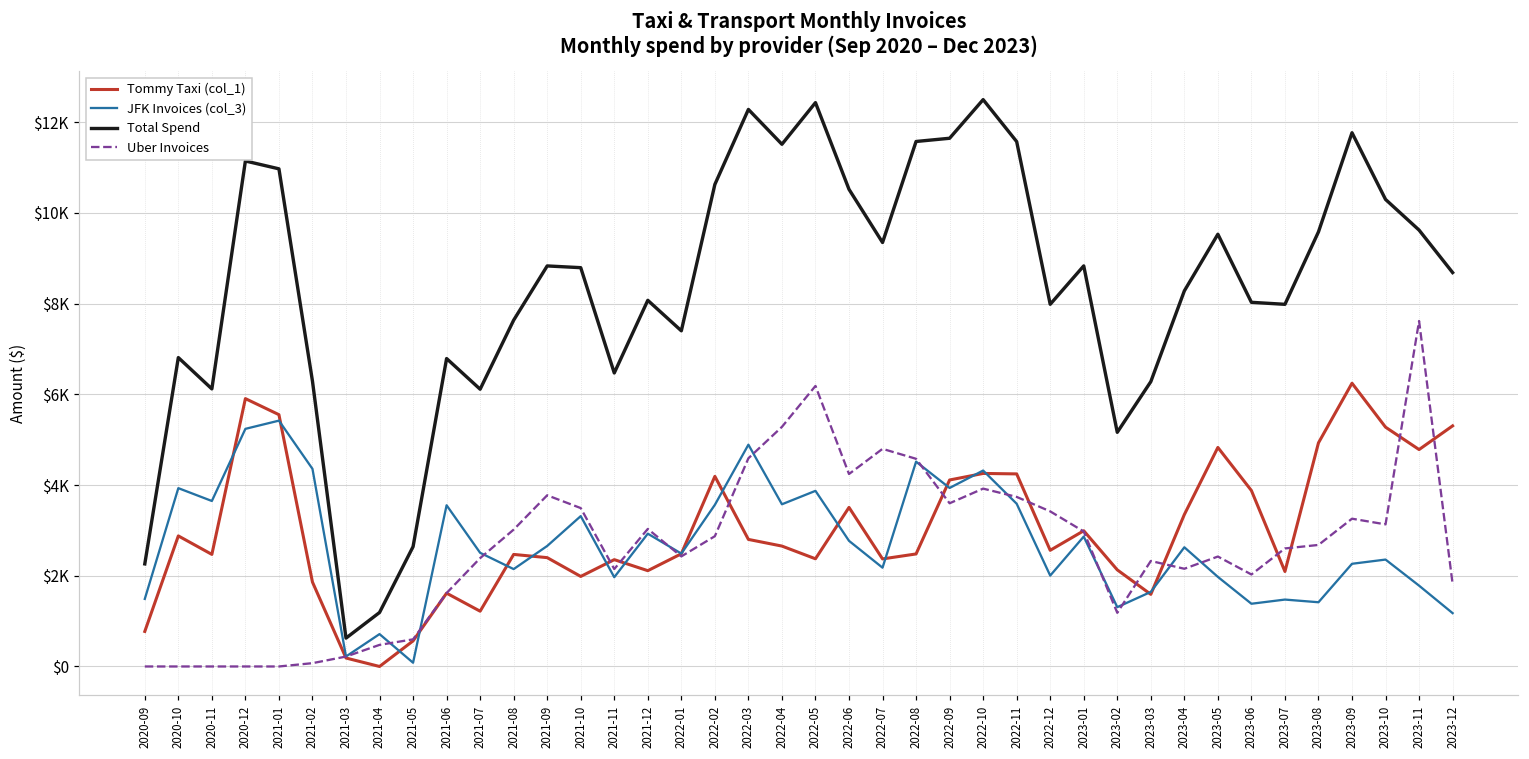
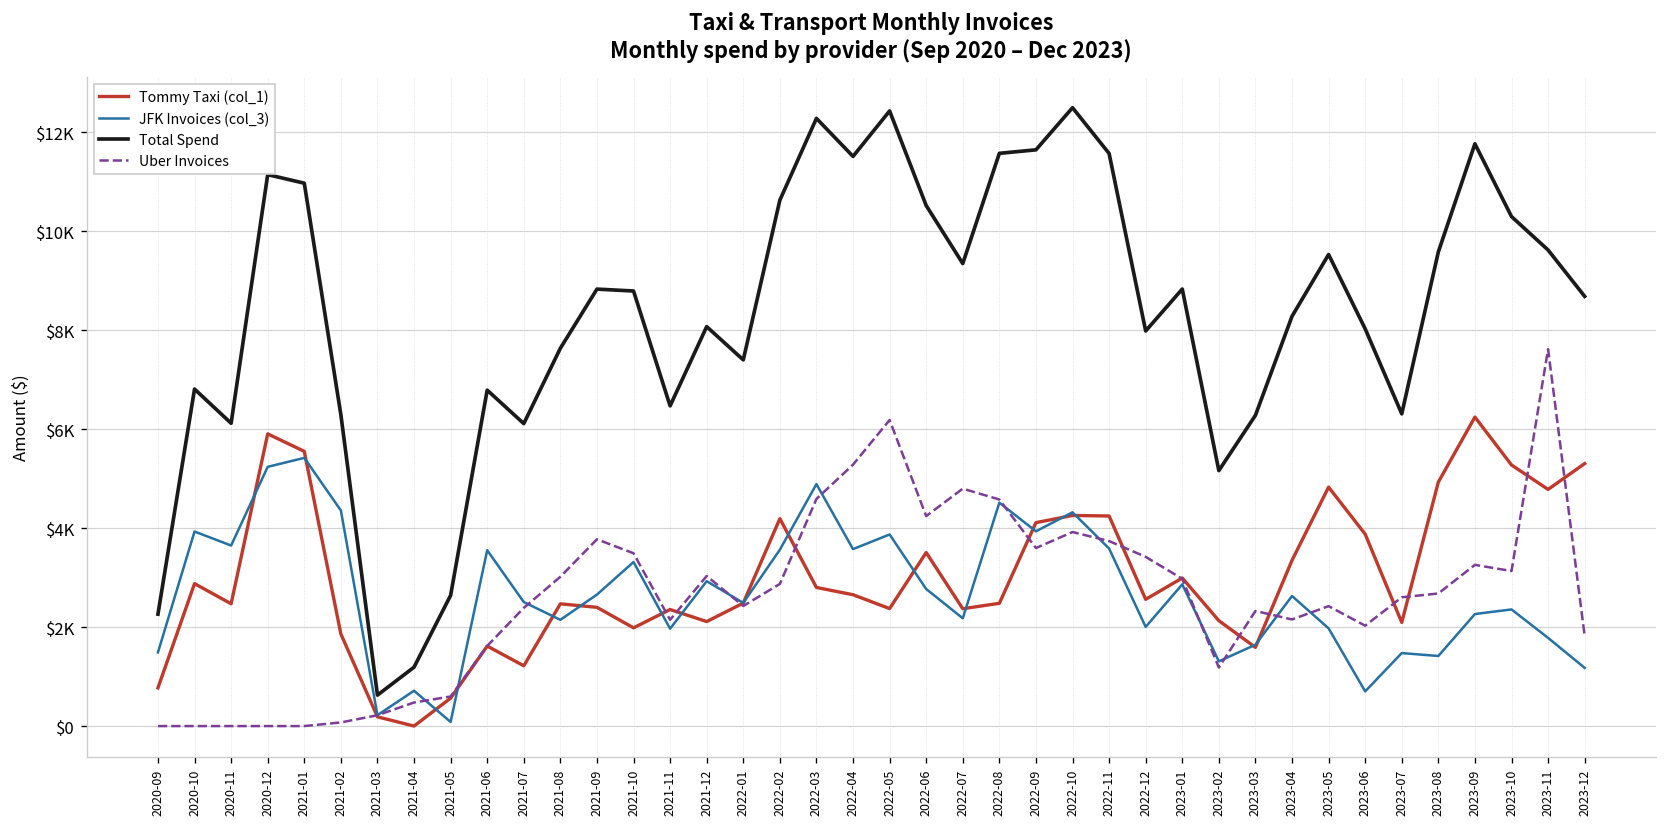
JFK Invoices (col_3), 2023-06: $1400 -> $700
Total Spend, 2023-07: $8000 -> $6300
